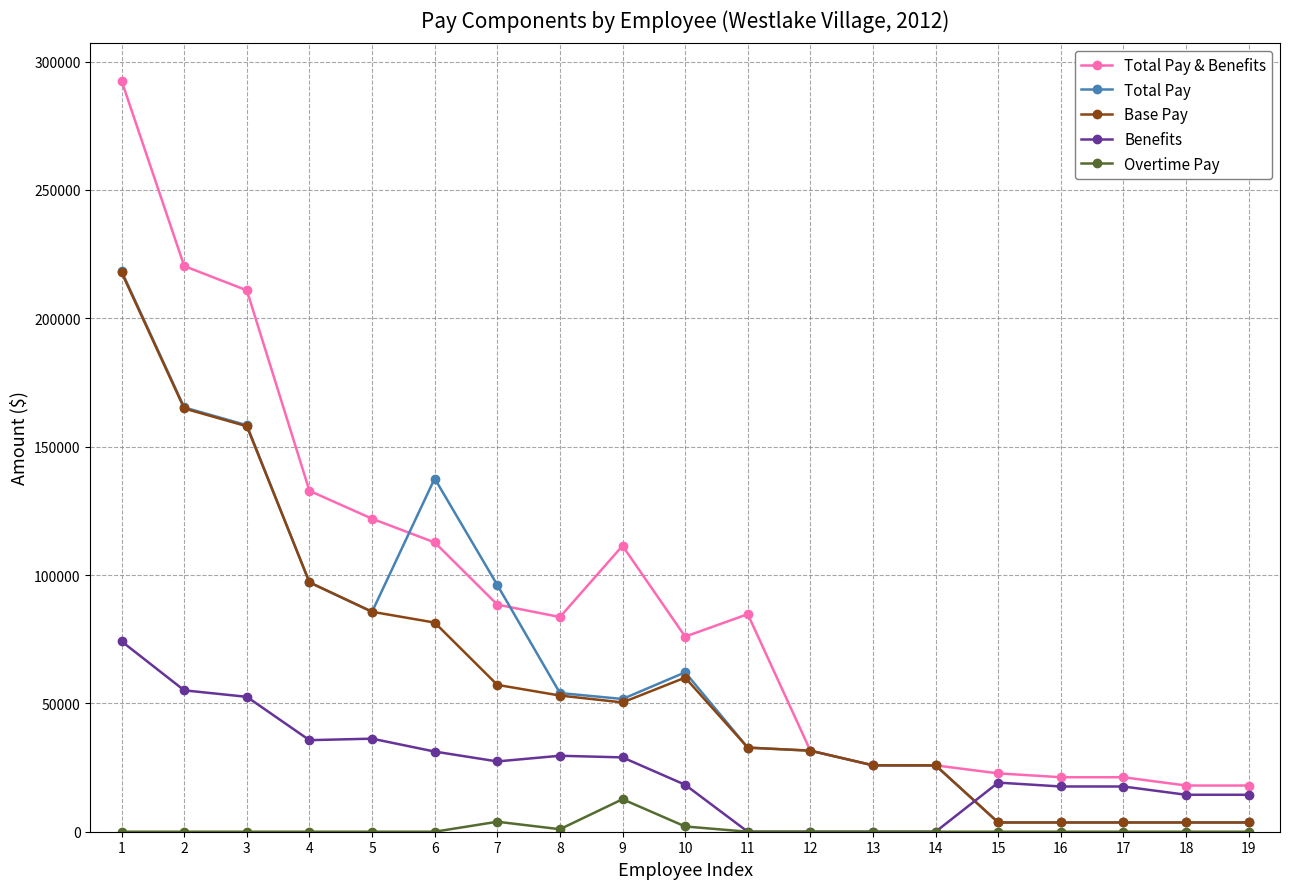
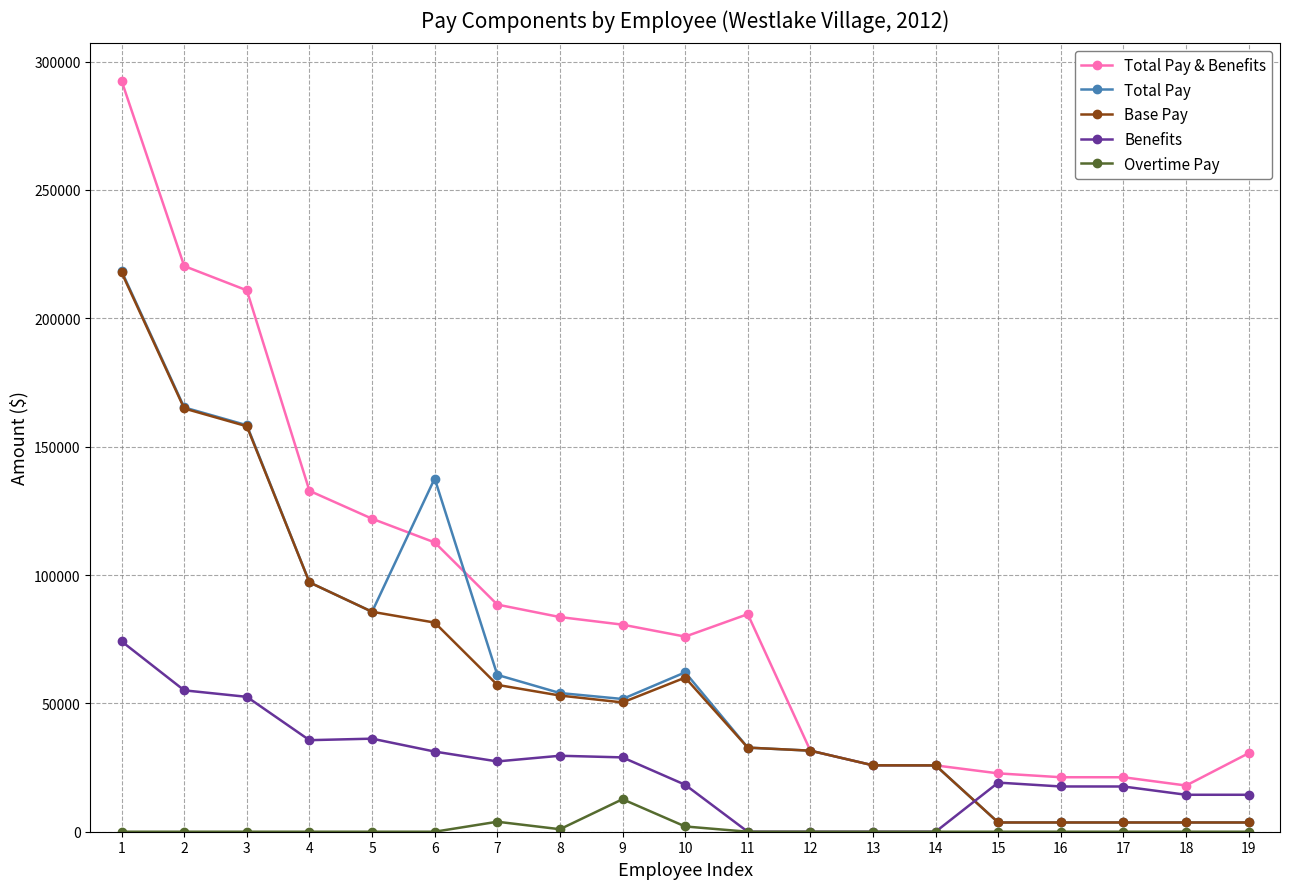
Total Pay, 7: 96000 -> 61000
Total Pay & Benefits, 9: 111000 -> 81000
Total Pay & Benefits, 19: 18000 -> 31000
